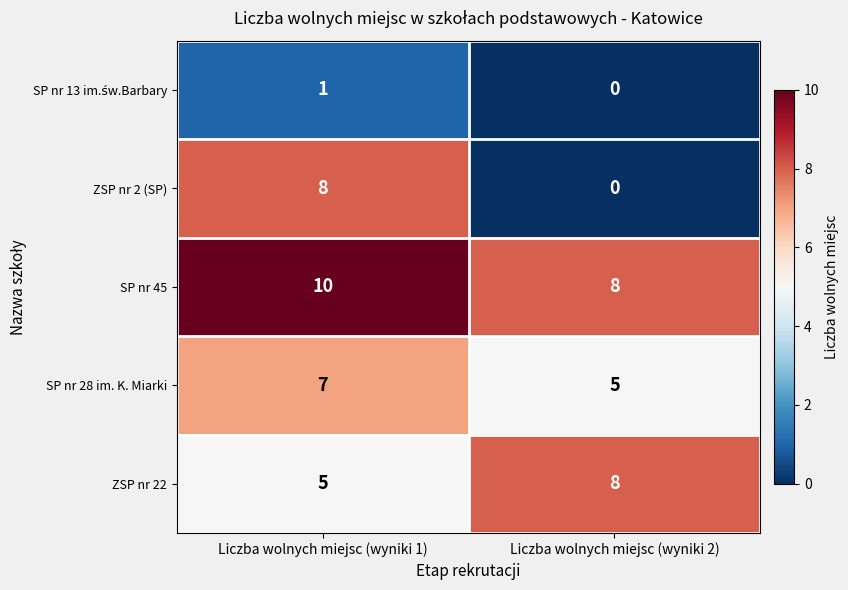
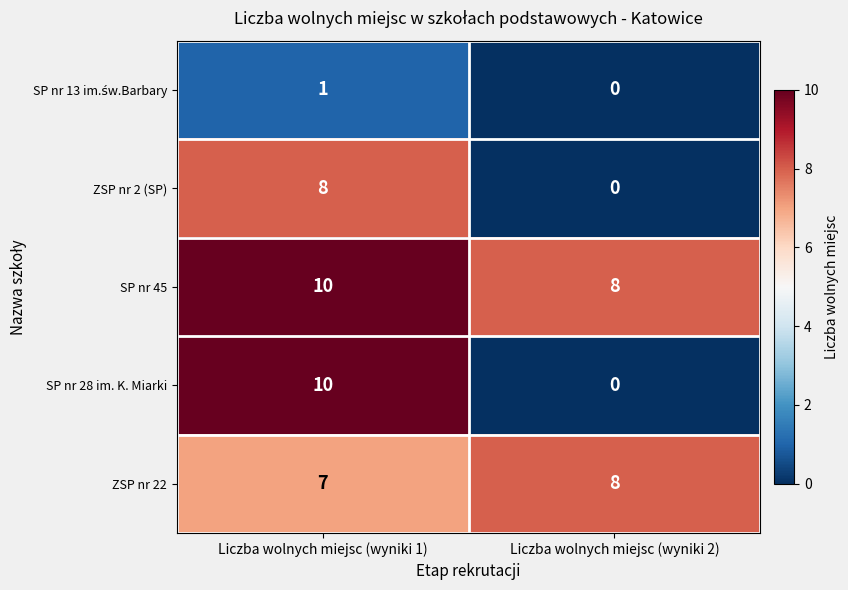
SP nr 28 im. K. Miarki, Liczba wolnych miejsc (wyniki 1): 7 -> 10
SP nr 28 im. K. Miarki, Liczba wolnych miejsc (wyniki 2): 5 -> 0
ZSP nr 22, Liczba wolnych miejsc (wyniki 1): 5 -> 7
